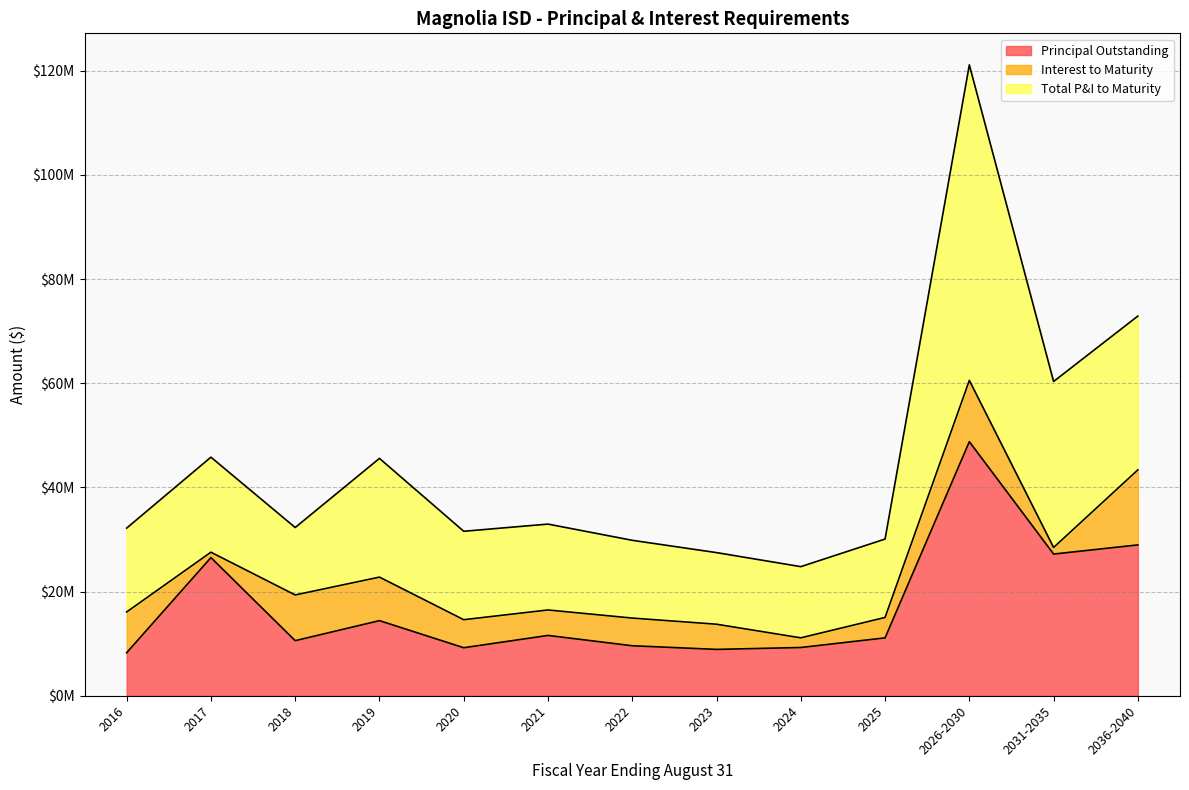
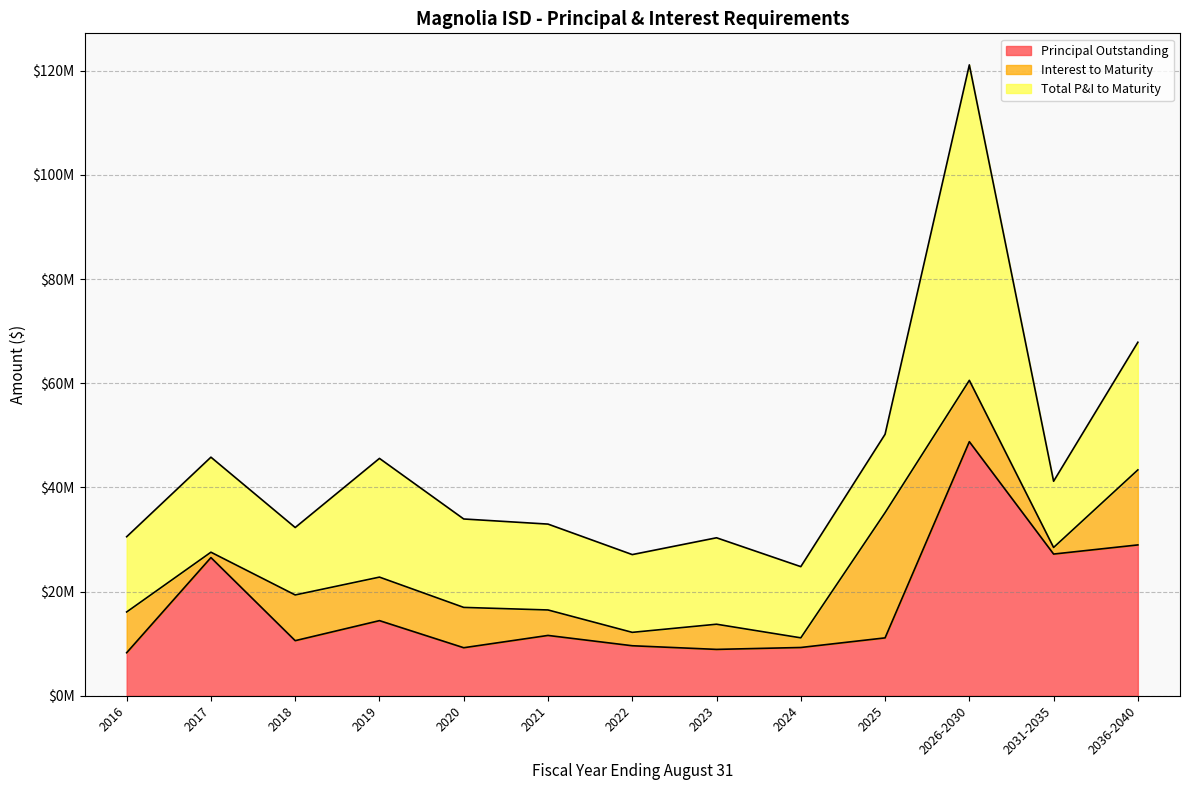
Total P&I to Maturity, 2016: $16000000 -> $14000000
Interest to Maturity, 2020: $5000000 -> $8000000
Interest to Maturity, 2022: $5000000 -> $3000000
Total P&I to Maturity, 2023: $14000000 -> $17000000
Interest to Maturity, 2025: $4000000 -> $24000000
Total P&I to Maturity, 2031-2035: $32000000 -> $13000000
Total P&I to Maturity, 2036-2040: $30000000 -> $24000000
